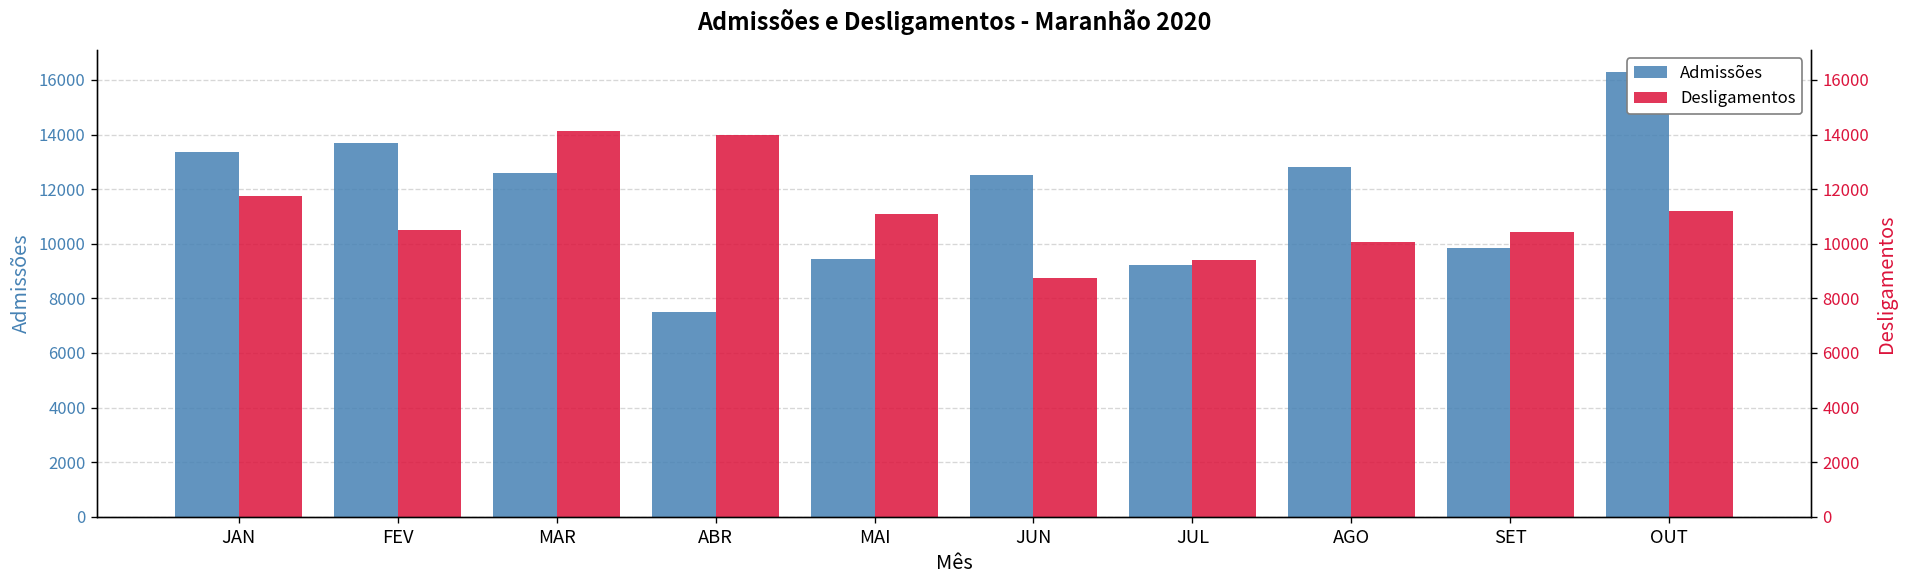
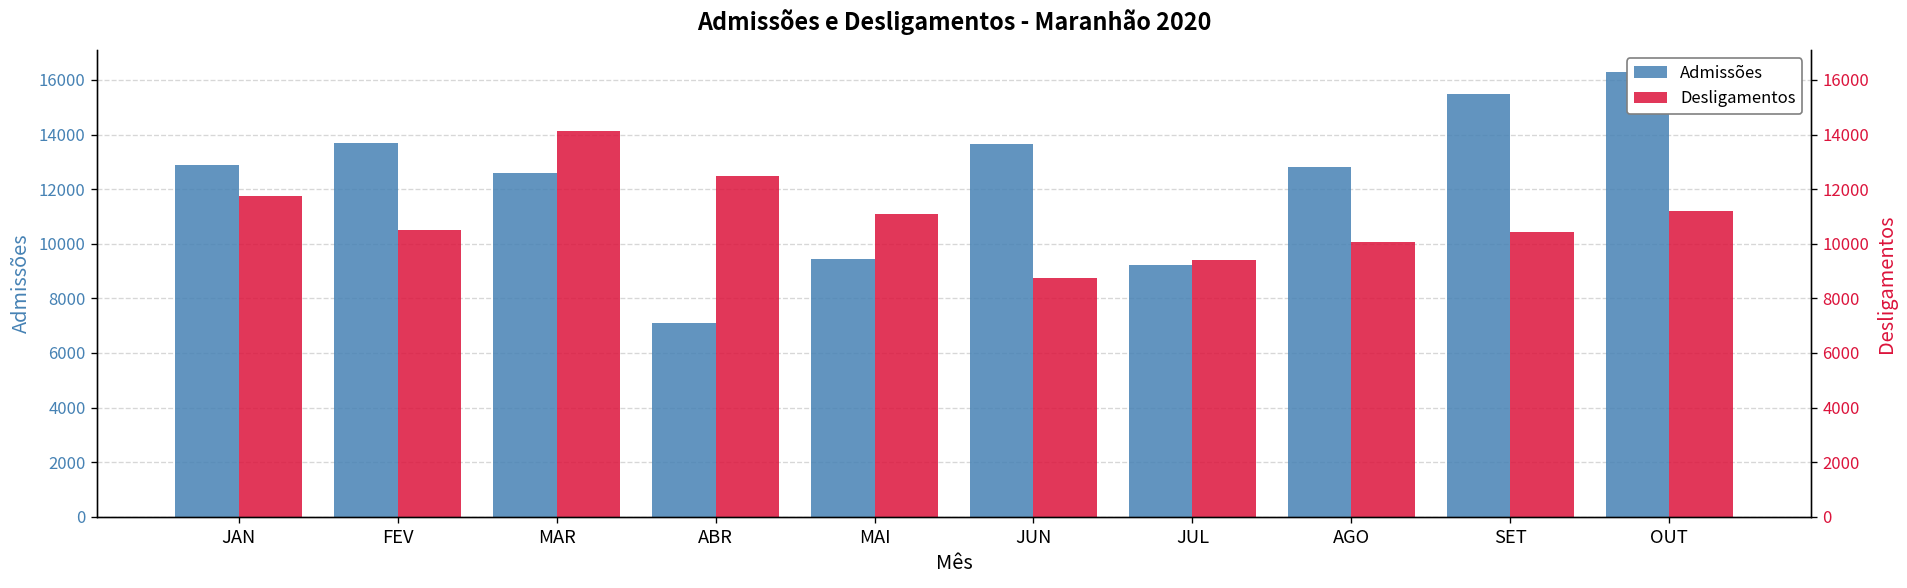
Admissões, JAN: 13400 -> 12900
Admissões, ABR: 7500 -> 7100
Desligamentos, ABR: 14000 -> 12500
Admissões, JUN: 12500 -> 13600
Admissões, SET: 9800 -> 15500
